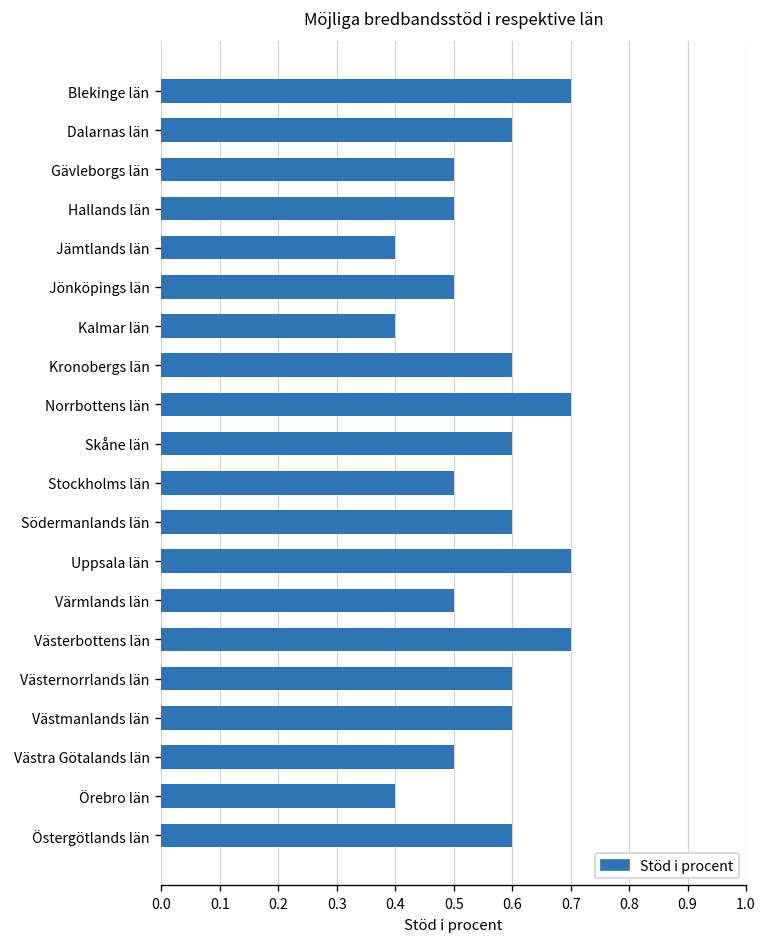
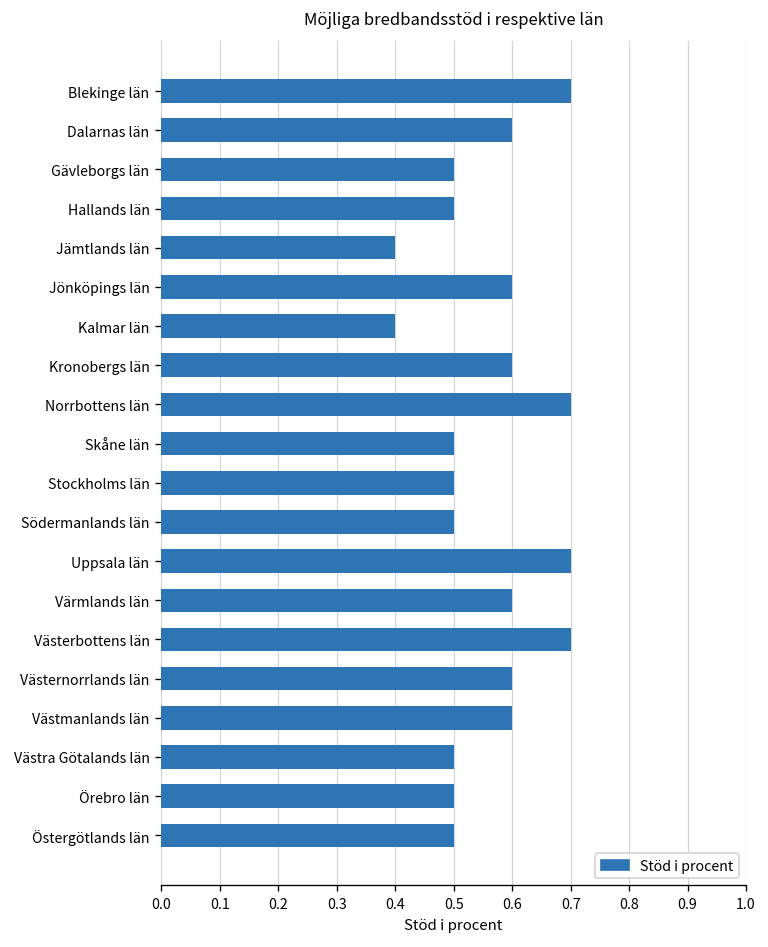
Jönköpings län: 0.5 -> 0.6
Skåne län: 0.6 -> 0.5
Södermanlands län: 0.6 -> 0.5
Värmlands län: 0.5 -> 0.6
Örebro län: 0.4 -> 0.5
Östergötlands län: 0.6 -> 0.5
